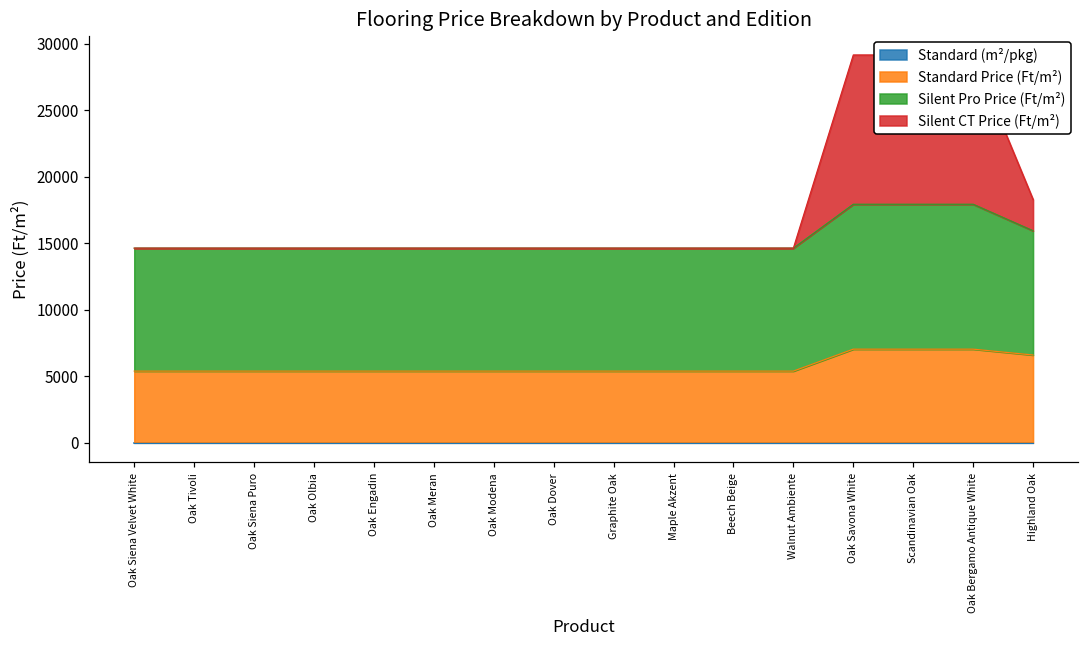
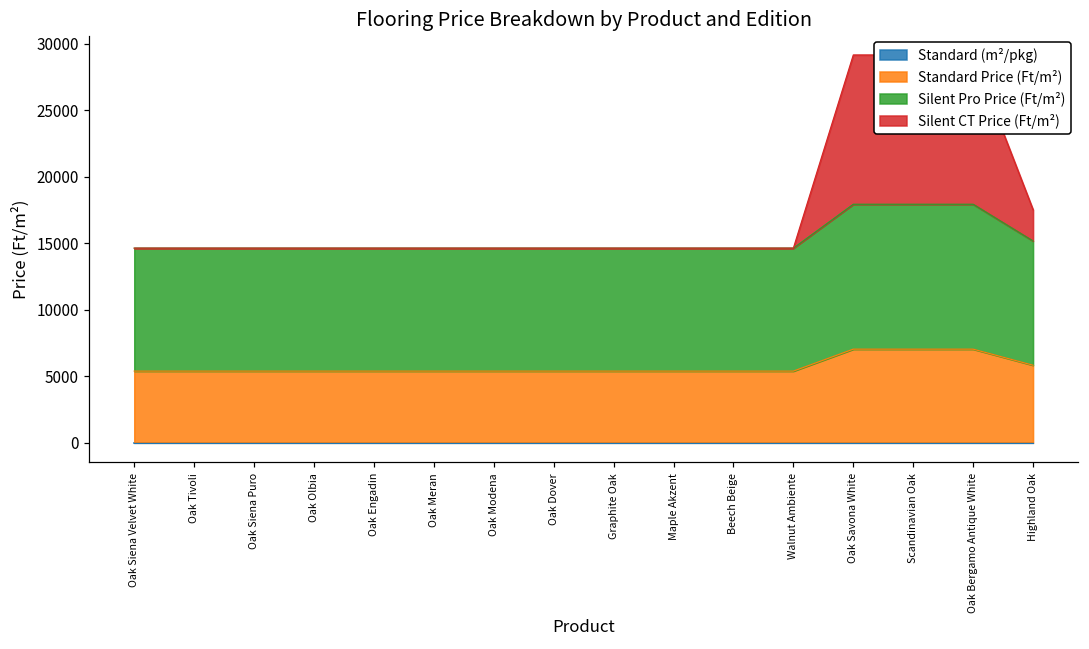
Standard Price (Ft/m²), Highland Oak: 6600 -> 5800
